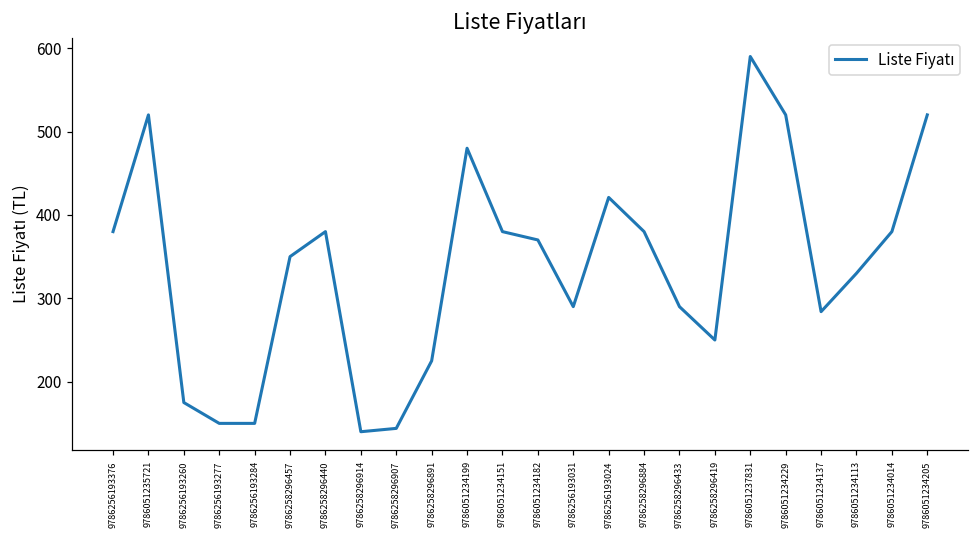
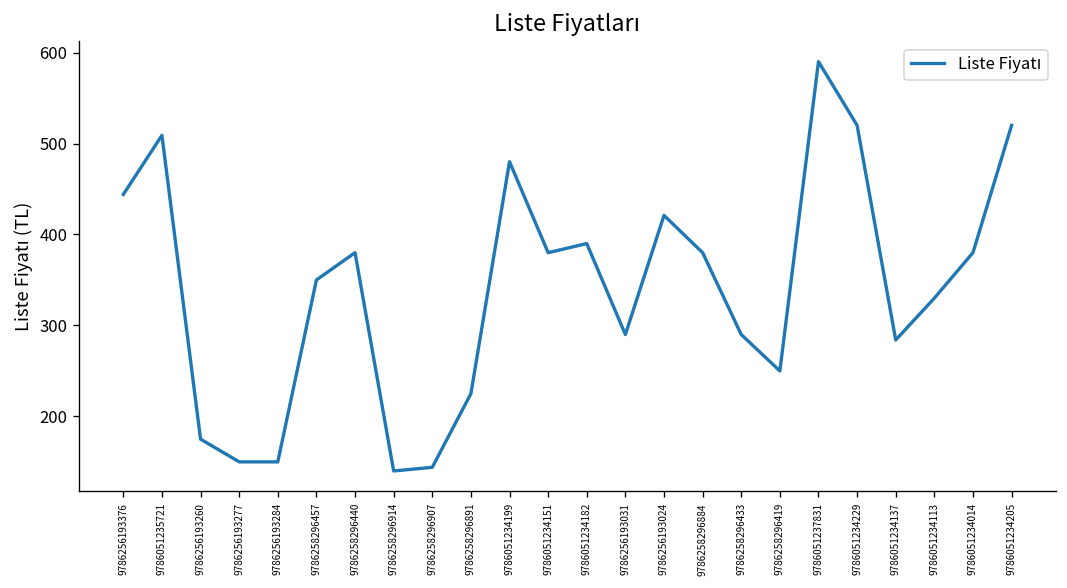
9786256193376: 380 -> 440
9786051235721: 520 -> 510
9786051234182: 370 -> 390
